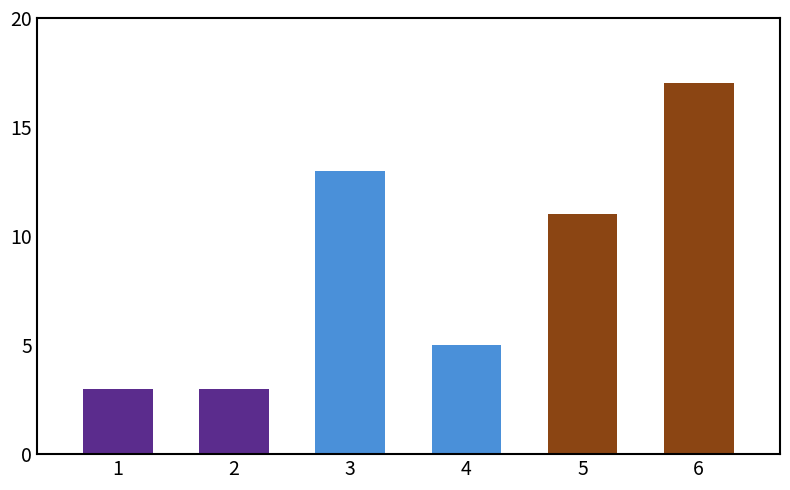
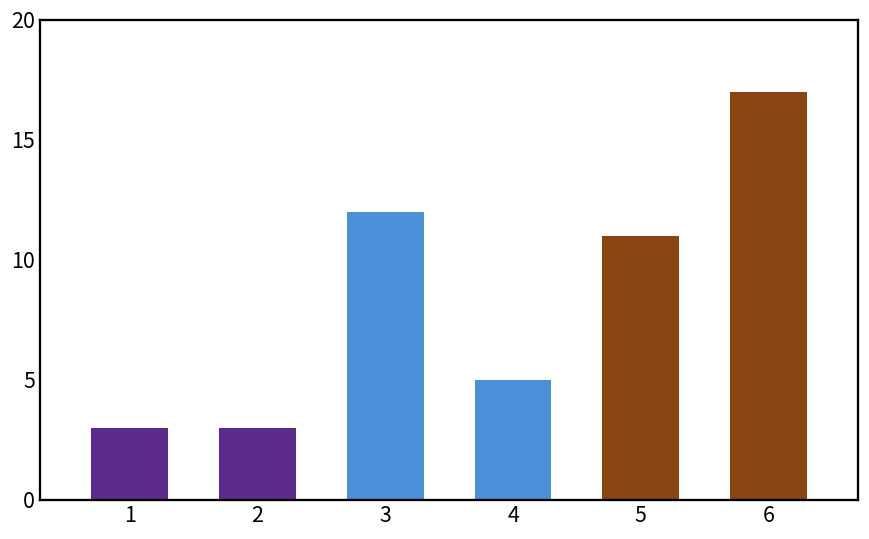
3: 13 -> 12
